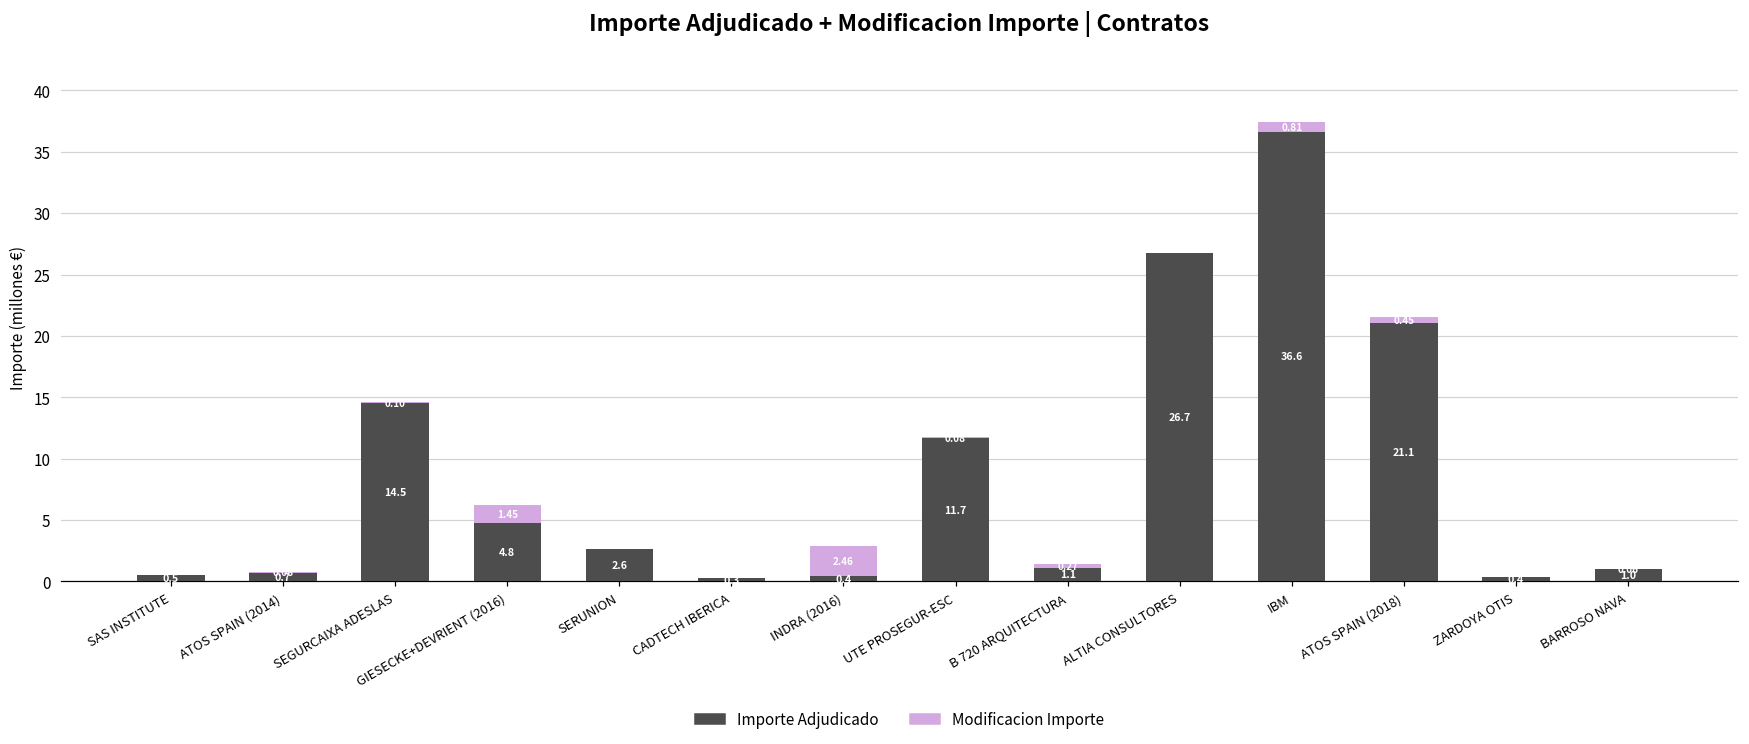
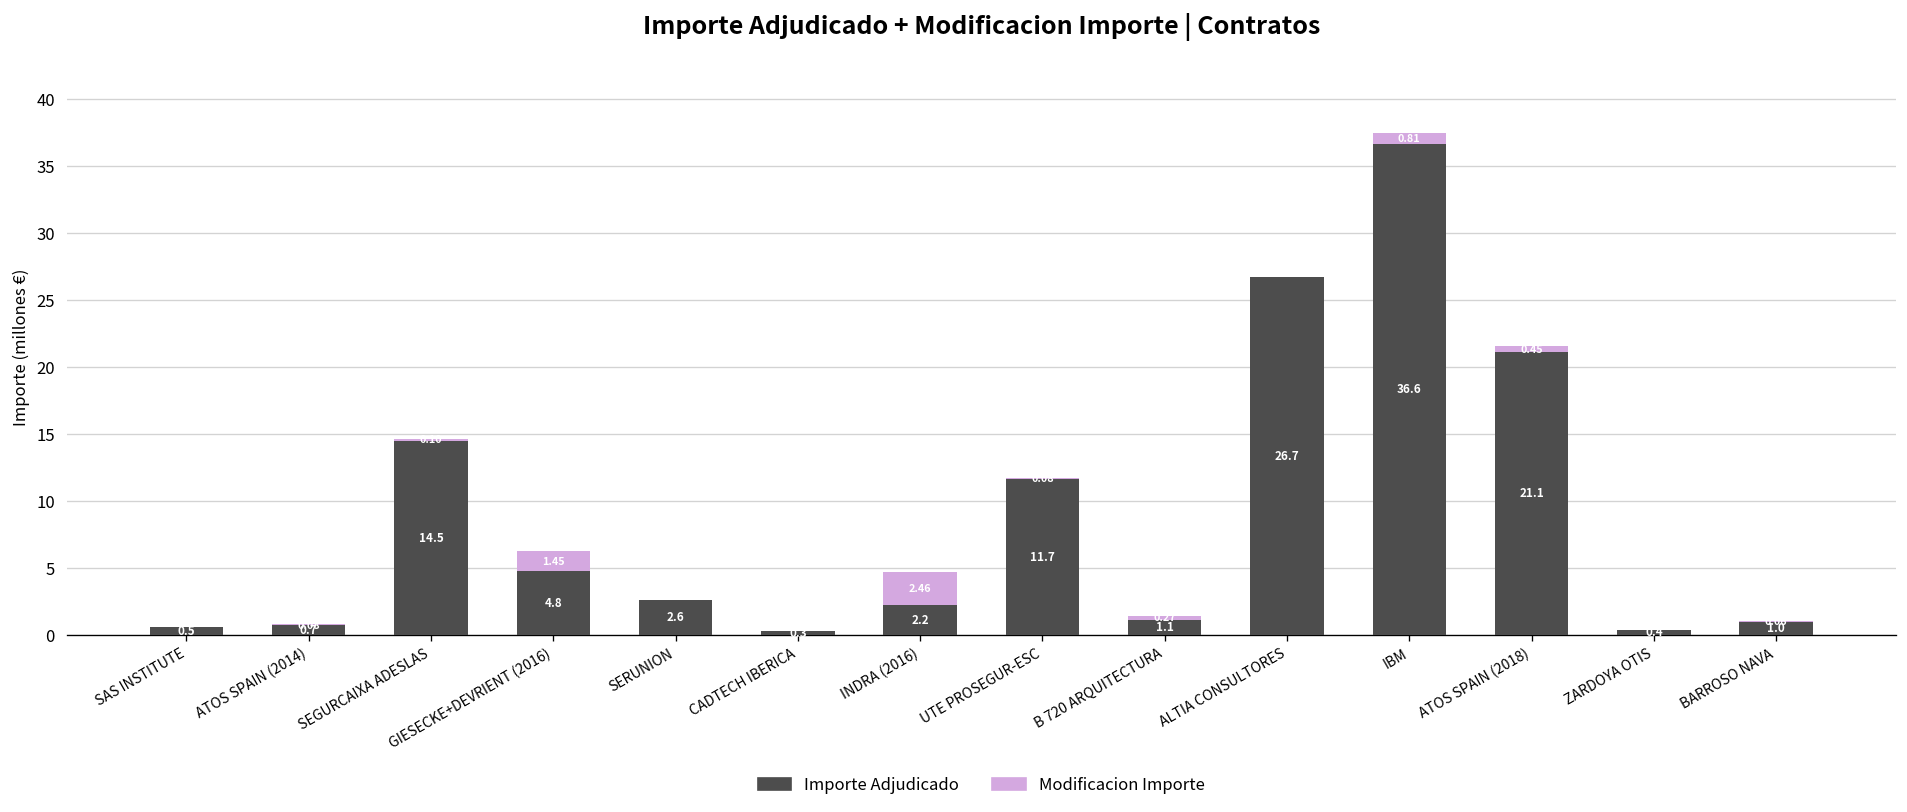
Importe Adjudicado, INDRA (2016): 0.4 -> 2.2
